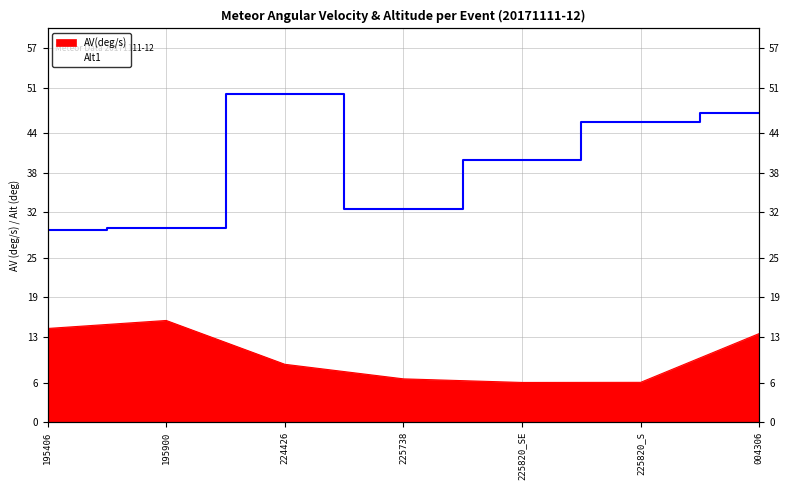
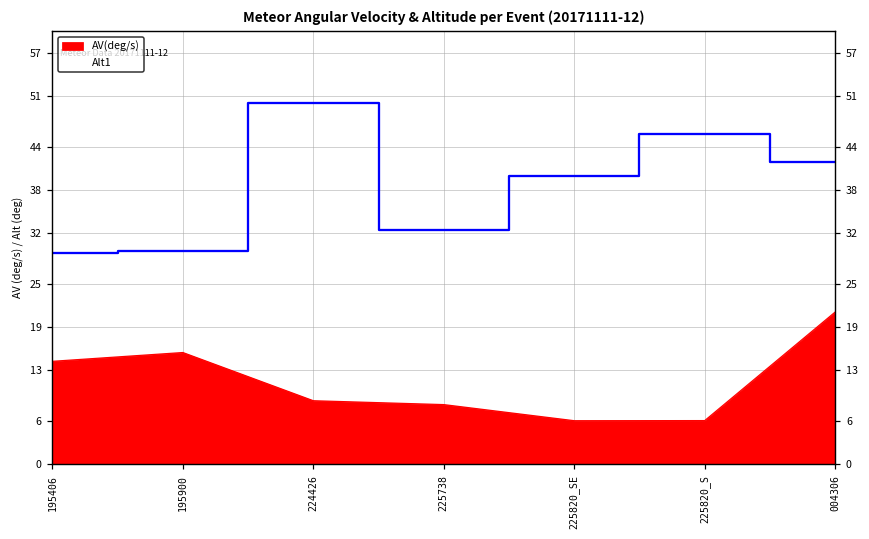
AV(deg/s), 225738: 7 -> 8
AV(deg/s), 004306: 13 -> 21
Alt1, 004306: 47 -> 42
